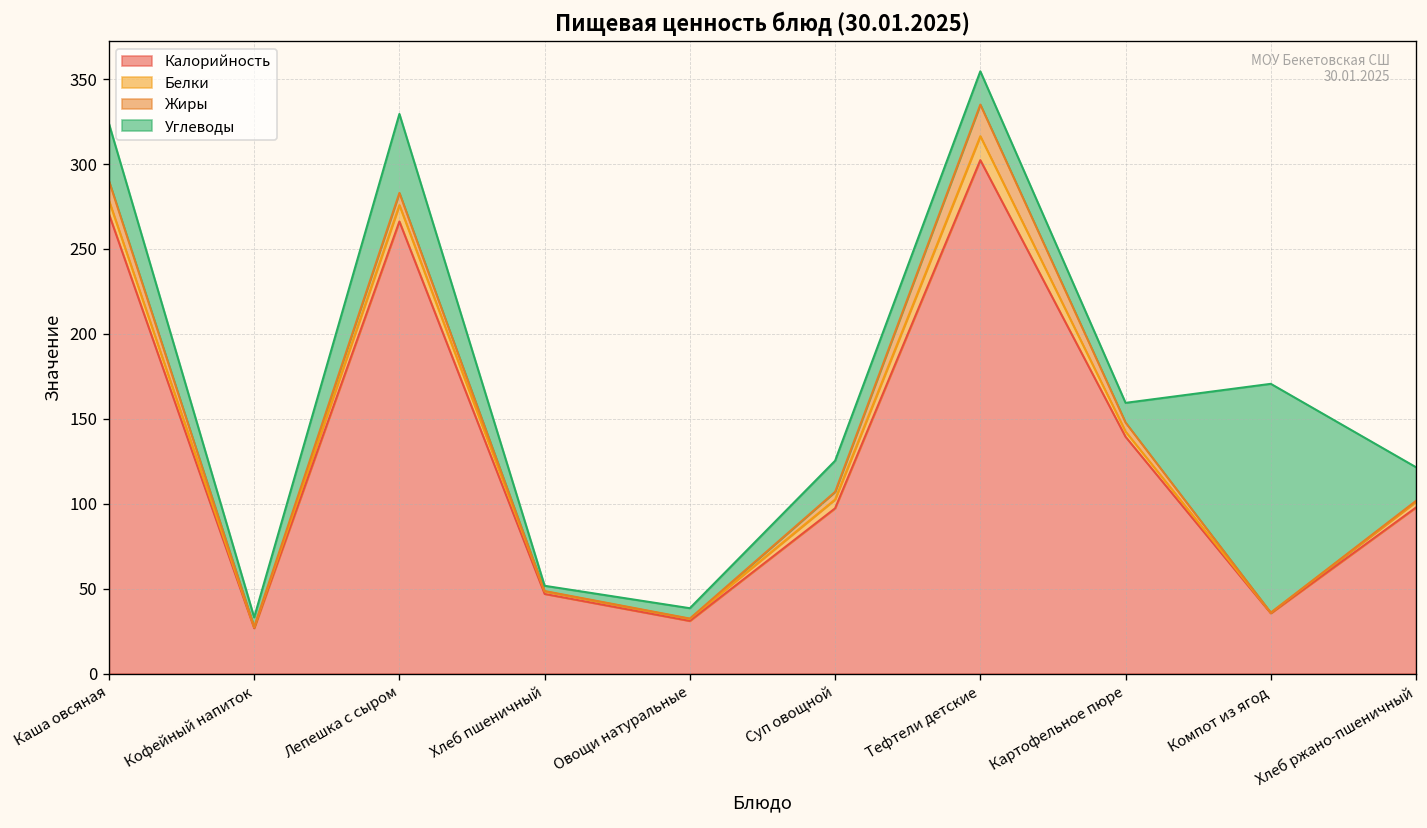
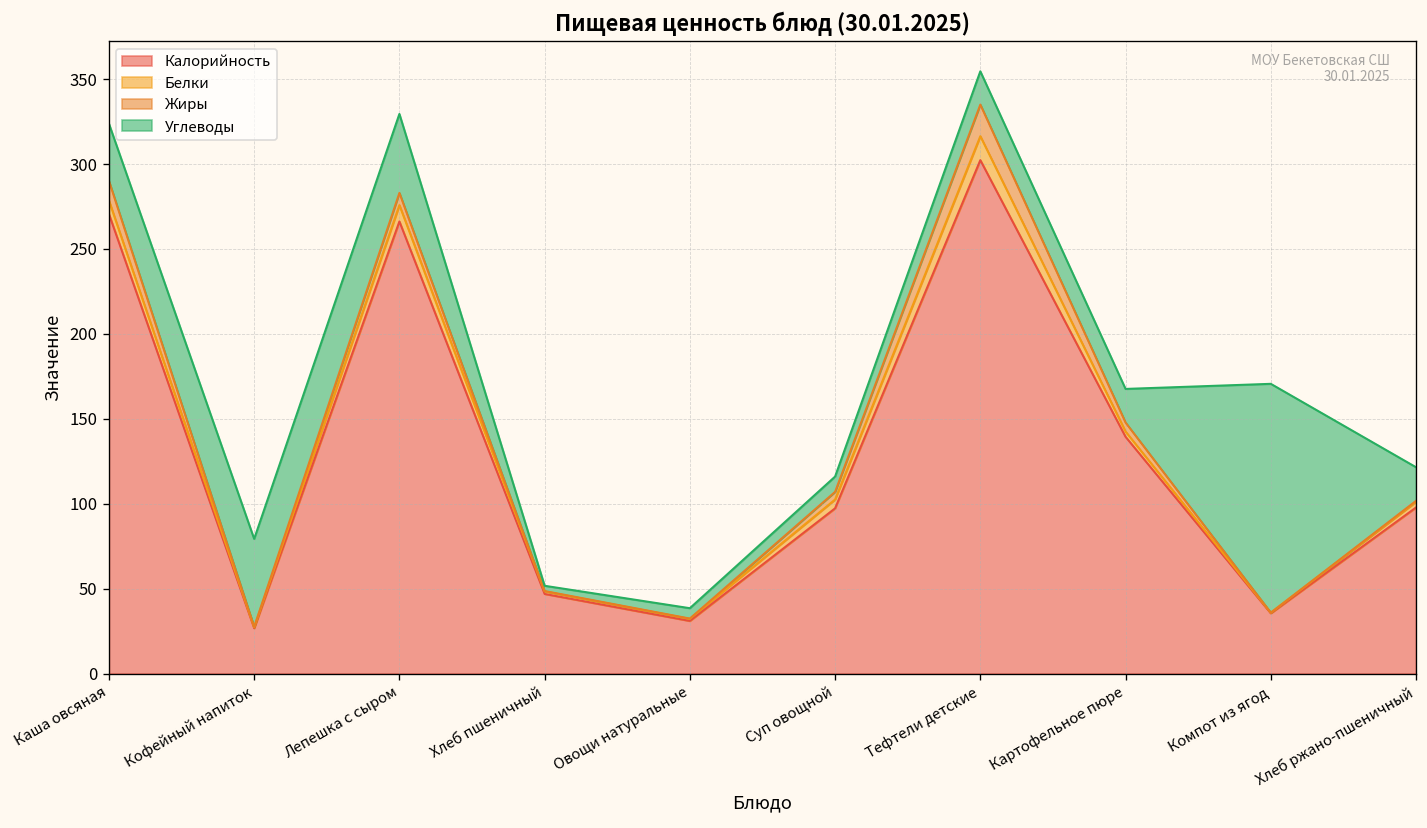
Углеводы, Кофейный напиток: 6 -> 52
Углеводы, Суп овощной: 18 -> 9
Углеводы, Картофельное пюре: 12 -> 20
